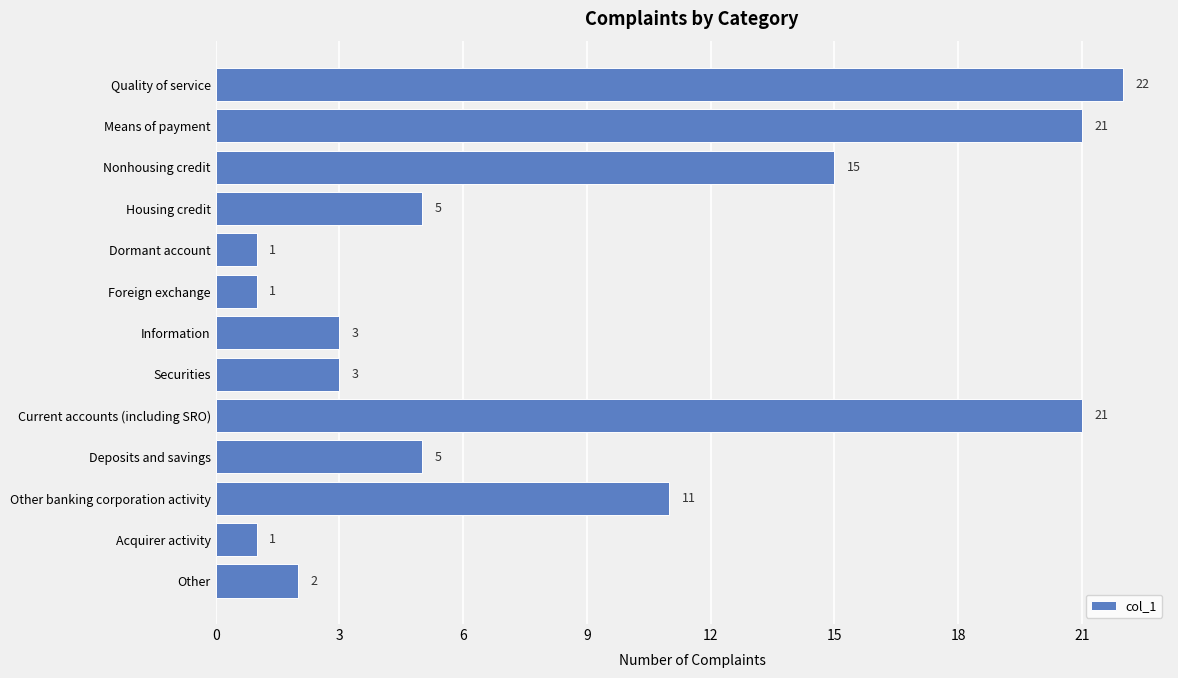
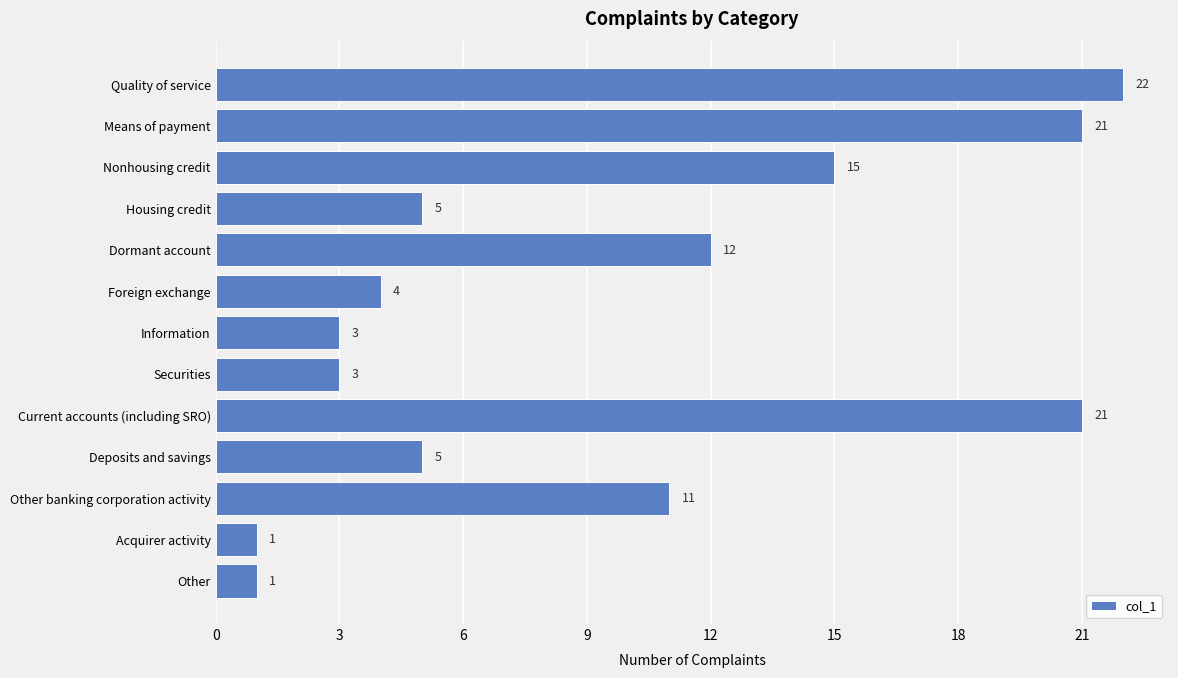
Dormant account: 1 -> 12
Foreign exchange: 1 -> 4
Other: 2 -> 1
